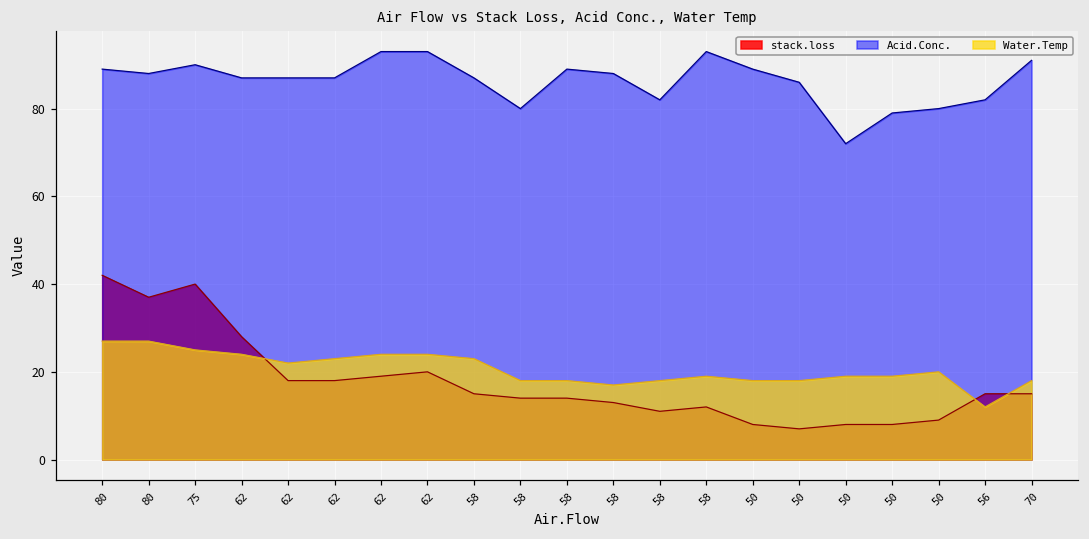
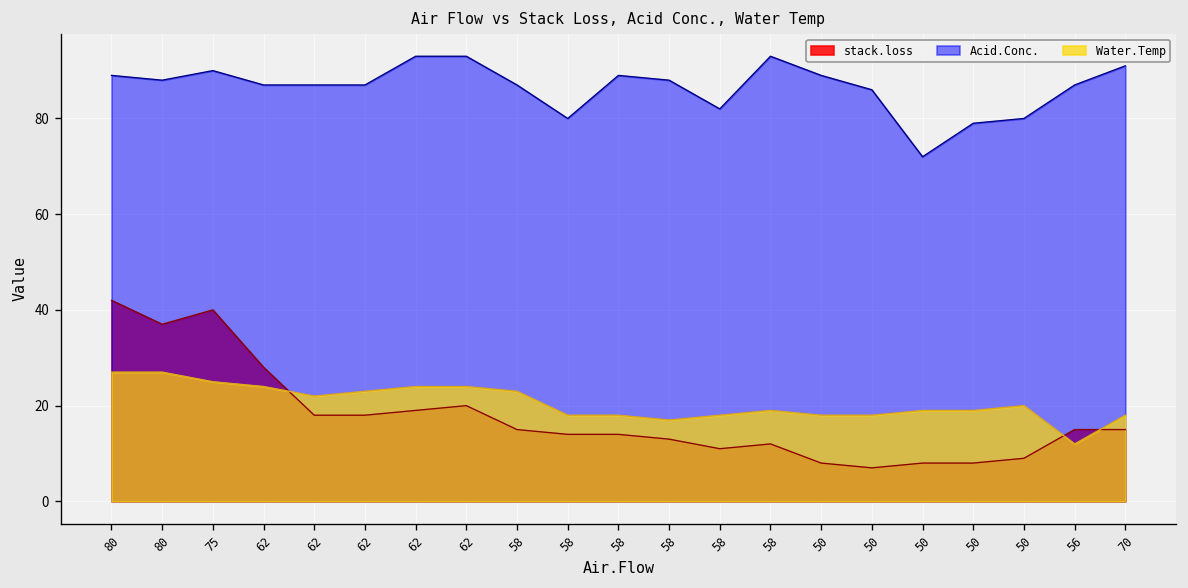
Acid.Conc., 56: 82 -> 87
